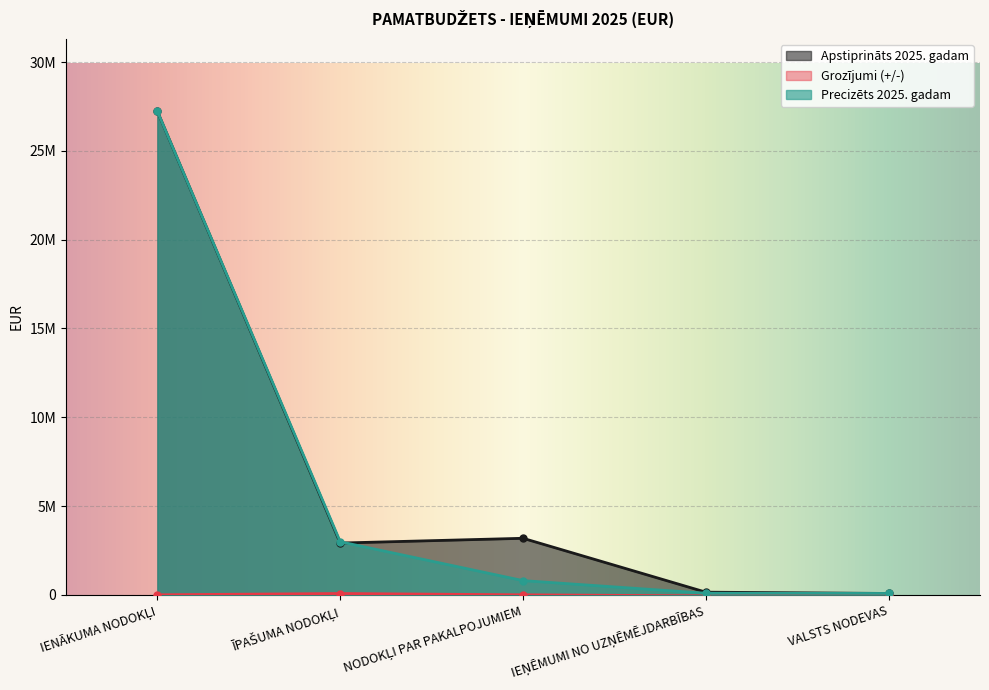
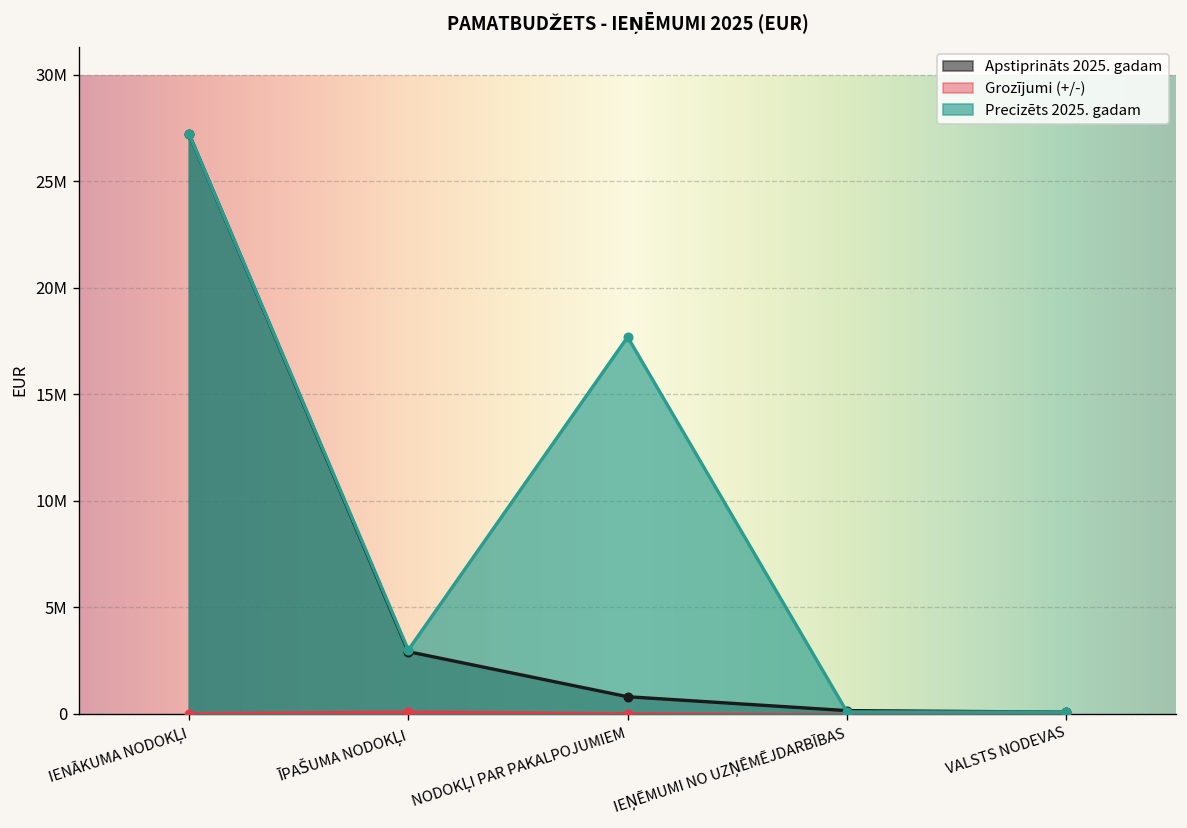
Apstiprināts 2025. gadam, NODOKĻI PAR PAKALPOJUMIEM: 3200000 -> 800000
Precizēts 2025. gadam, NODOKĻI PAR PAKALPOJUMIEM: 800000 -> 17700000
